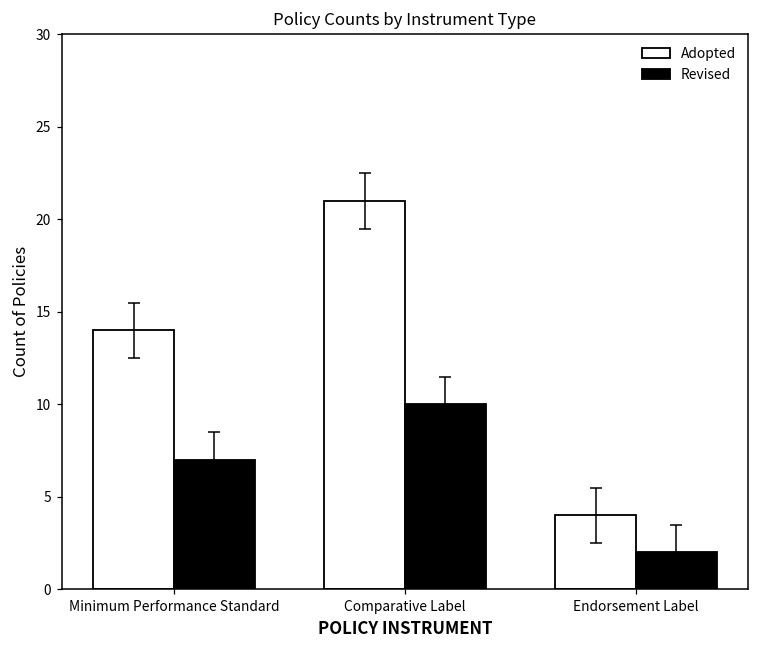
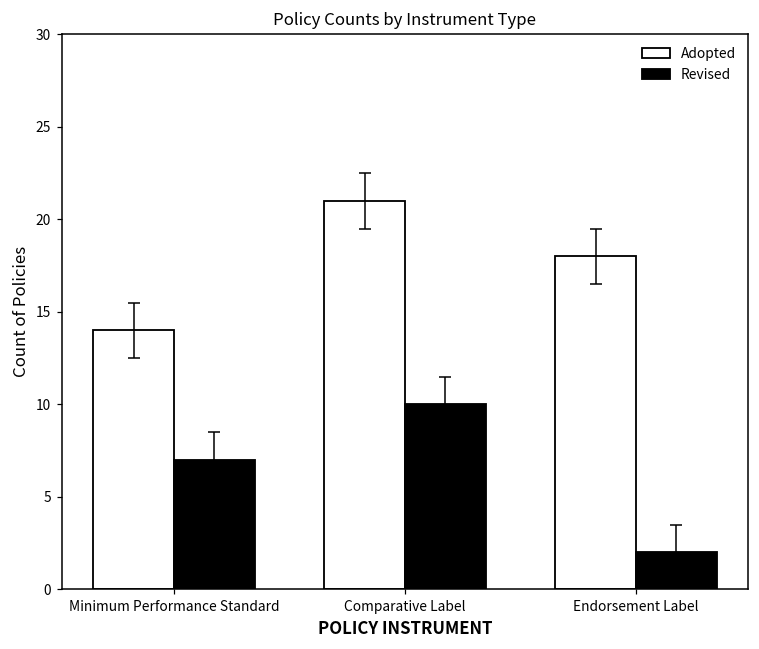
Adopted, Endorsement Label: 4 -> 18
